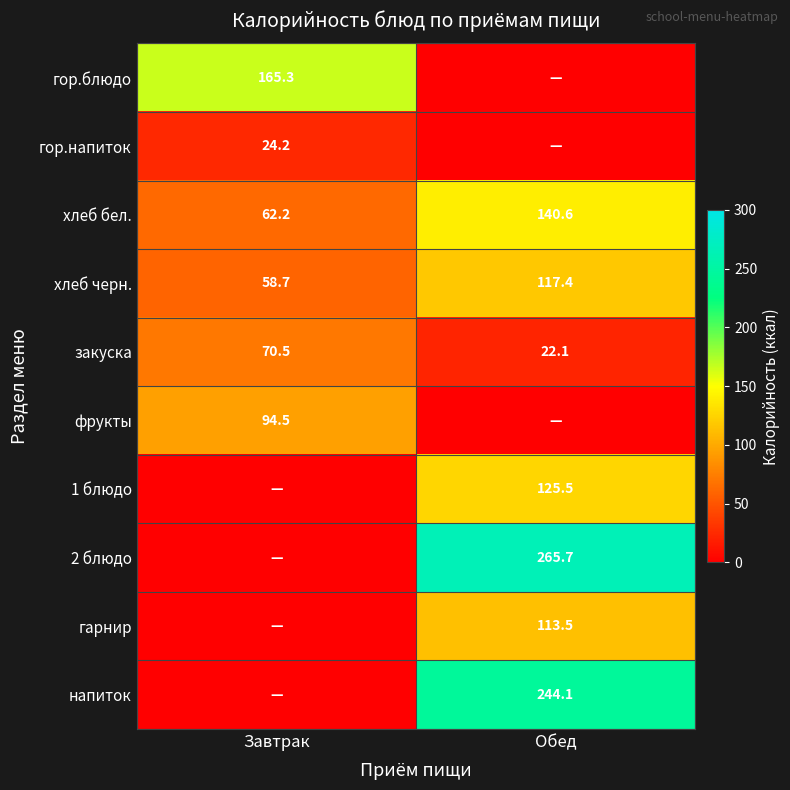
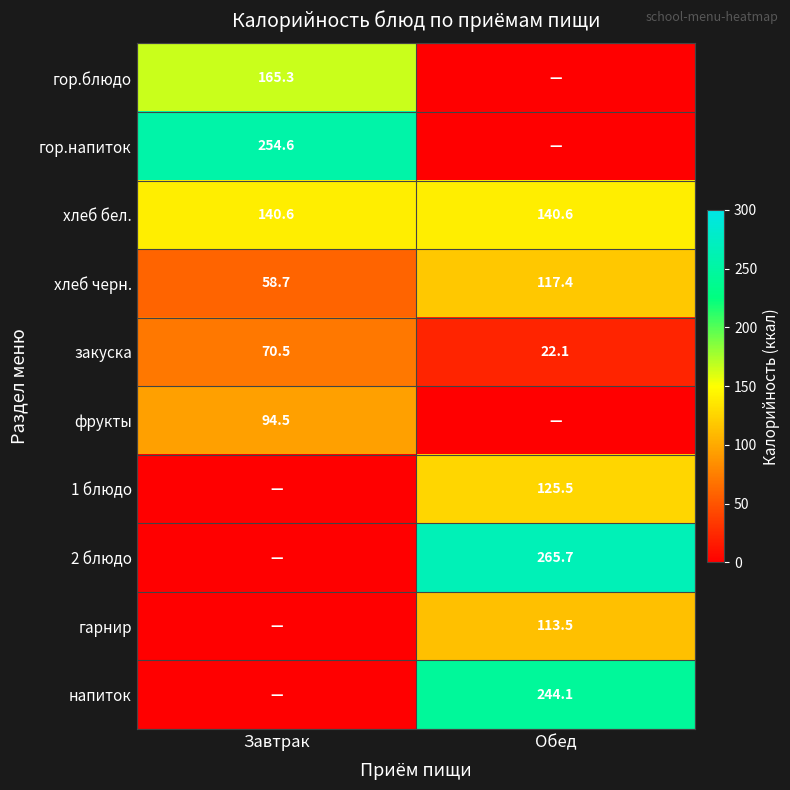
гор.напиток, Завтрак: 24.2 -> 254.6
хлеб бел., Завтрак: 62.2 -> 140.6
